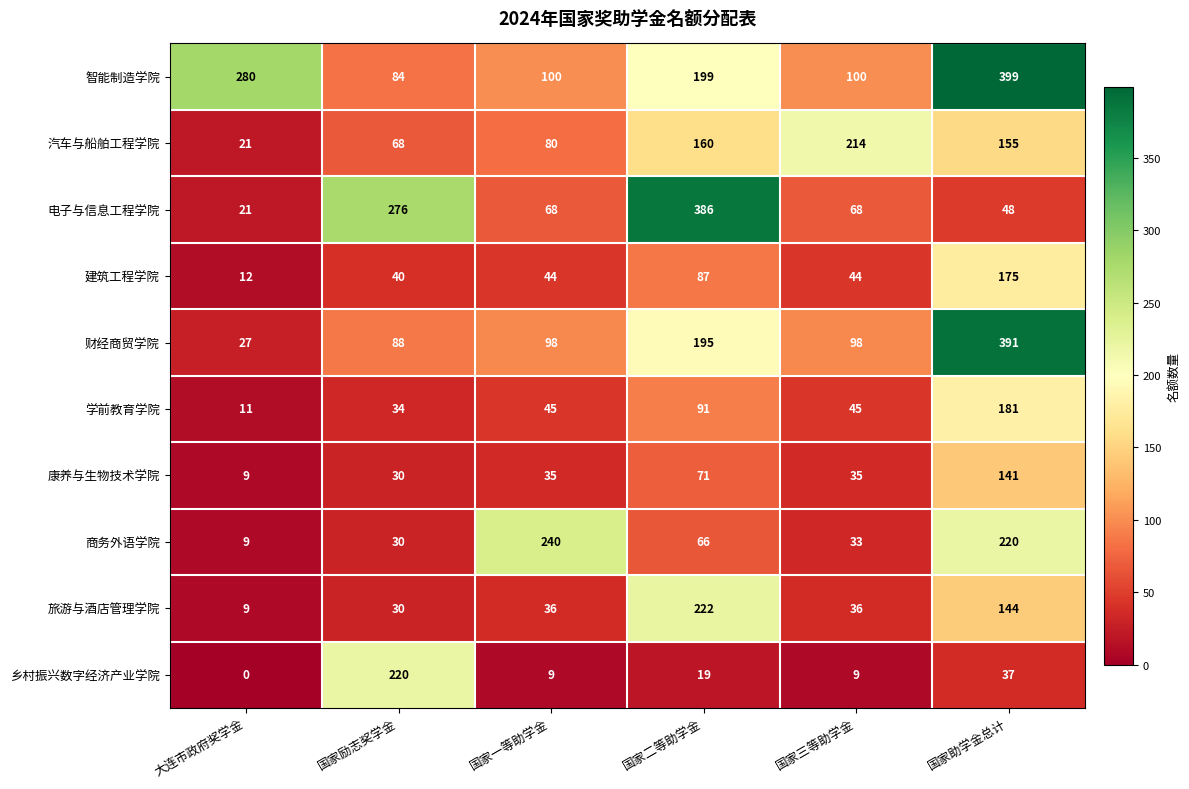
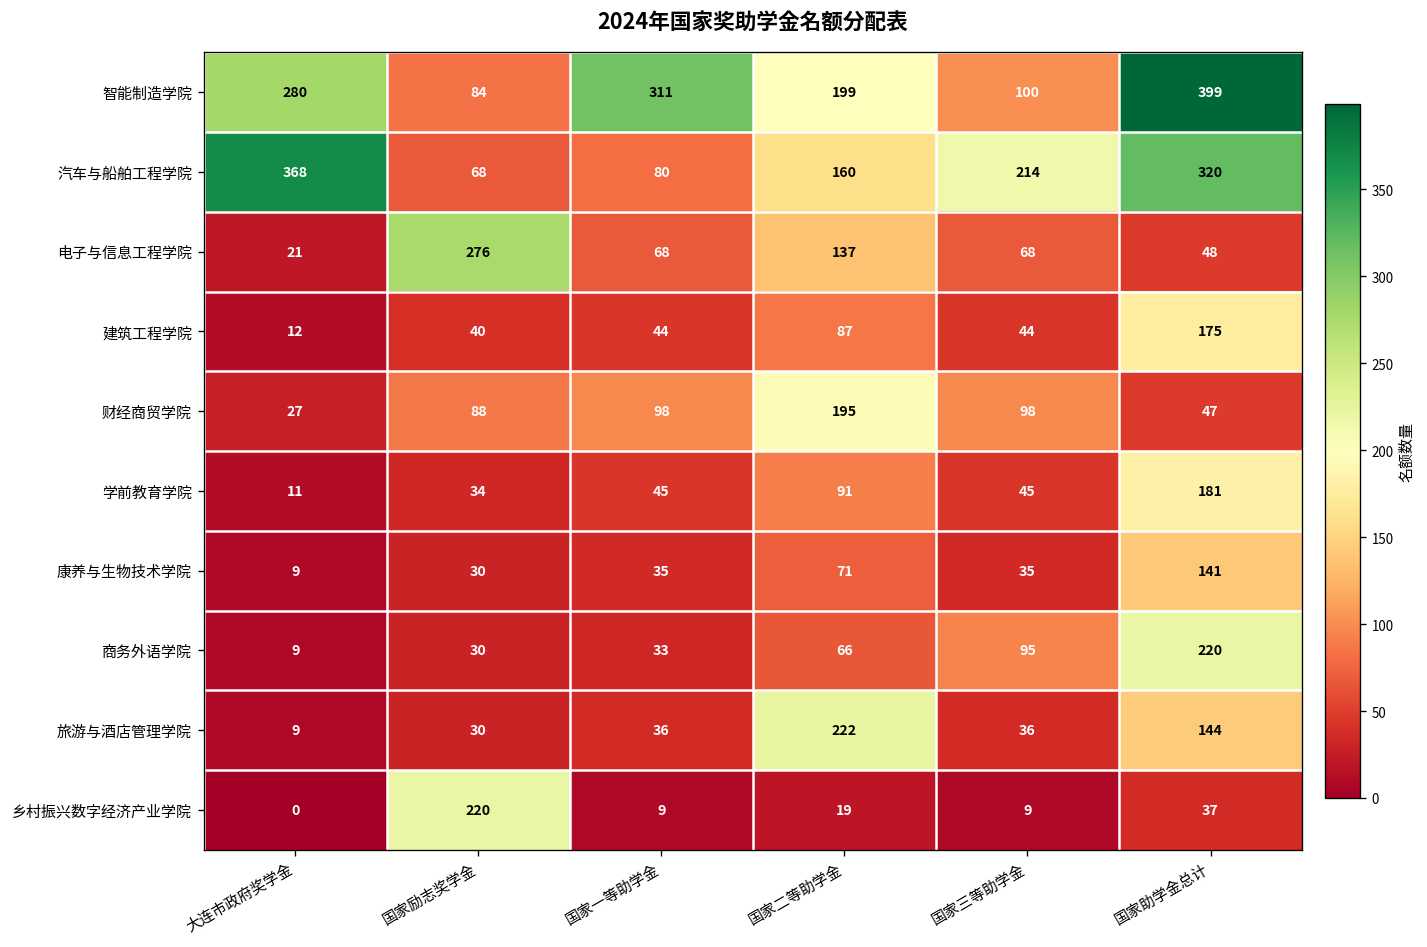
智能制造学院, 国家一等助学金: 100 -> 311
汽车与船舶工程学院, 大连市政府奖学金: 21 -> 368
汽车与船舶工程学院, 国家助学金总计: 155 -> 320
电子与信息工程学院, 国家二等助学金: 386 -> 137
财经商贸学院, 国家助学金总计: 391 -> 47
商务外语学院, 国家一等助学金: 240 -> 33
商务外语学院, 国家三等助学金: 33 -> 95
